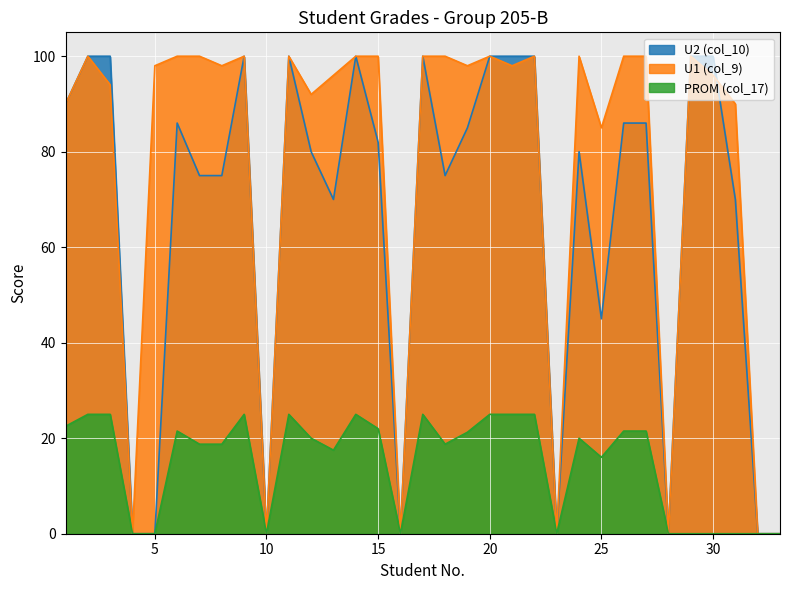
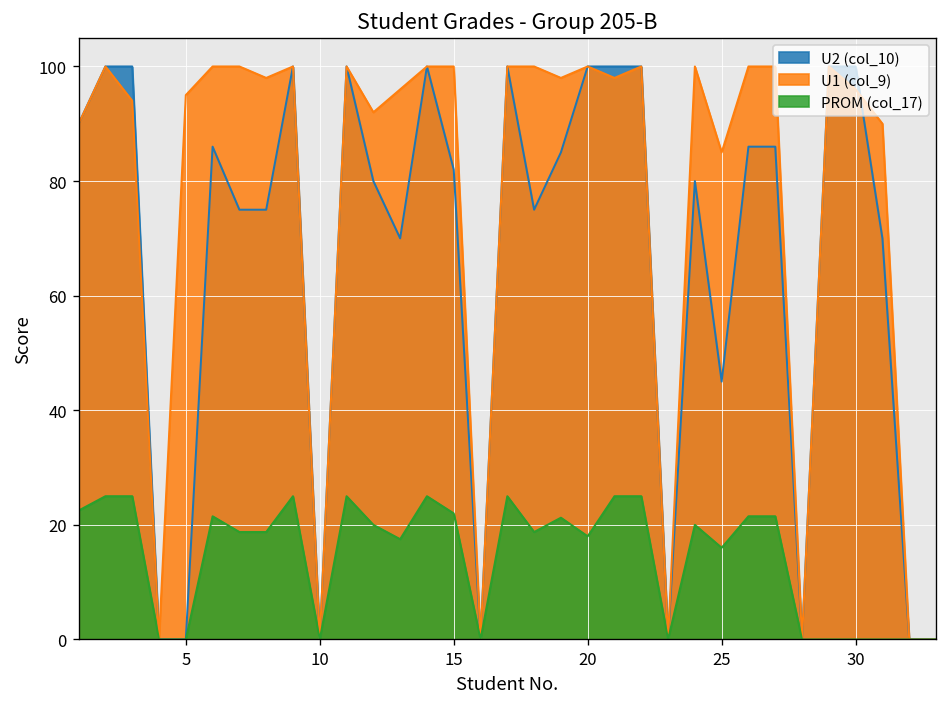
U1 (col_9), 5: 98 -> 95
PROM (col_17), 20: 25 -> 18
